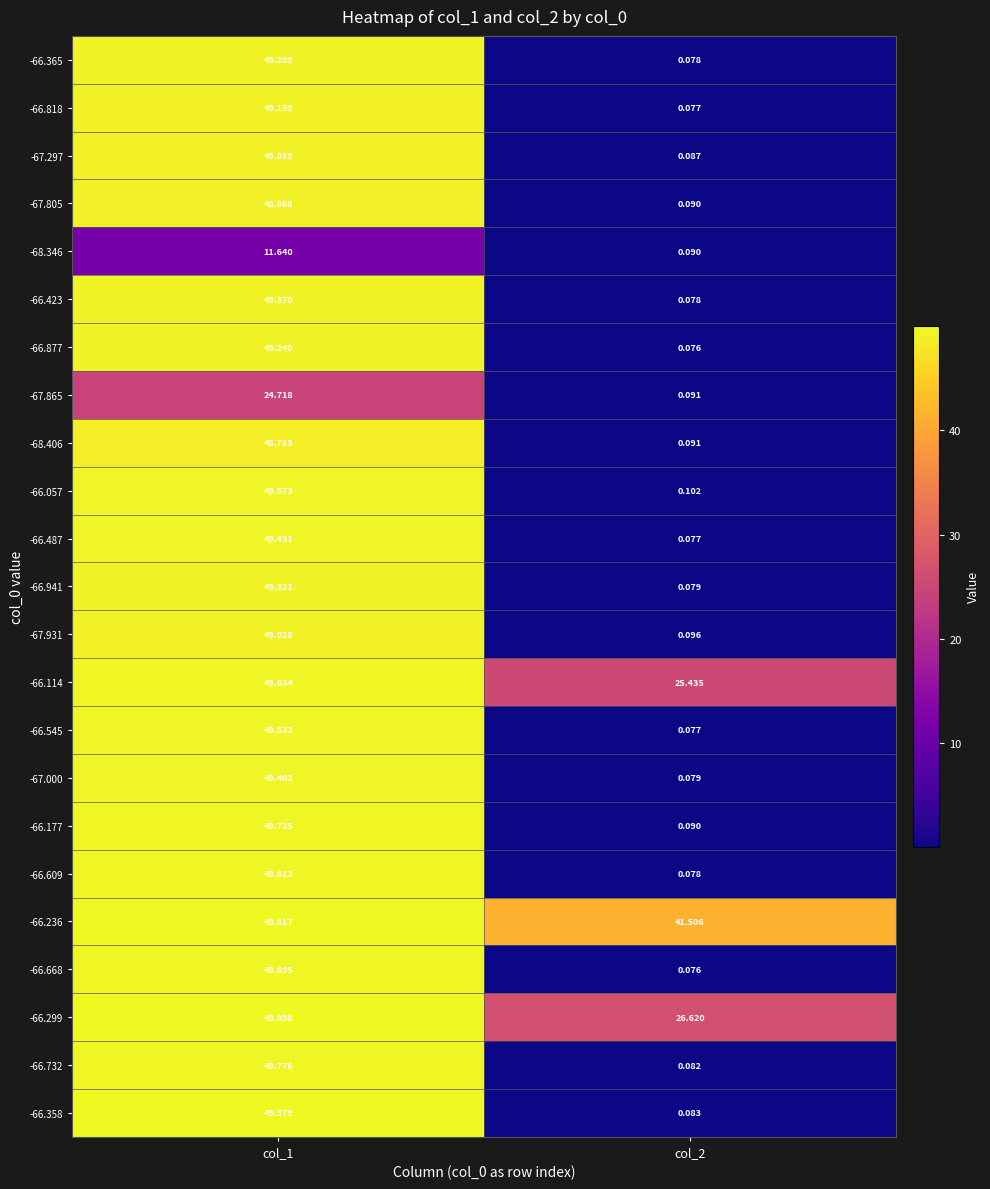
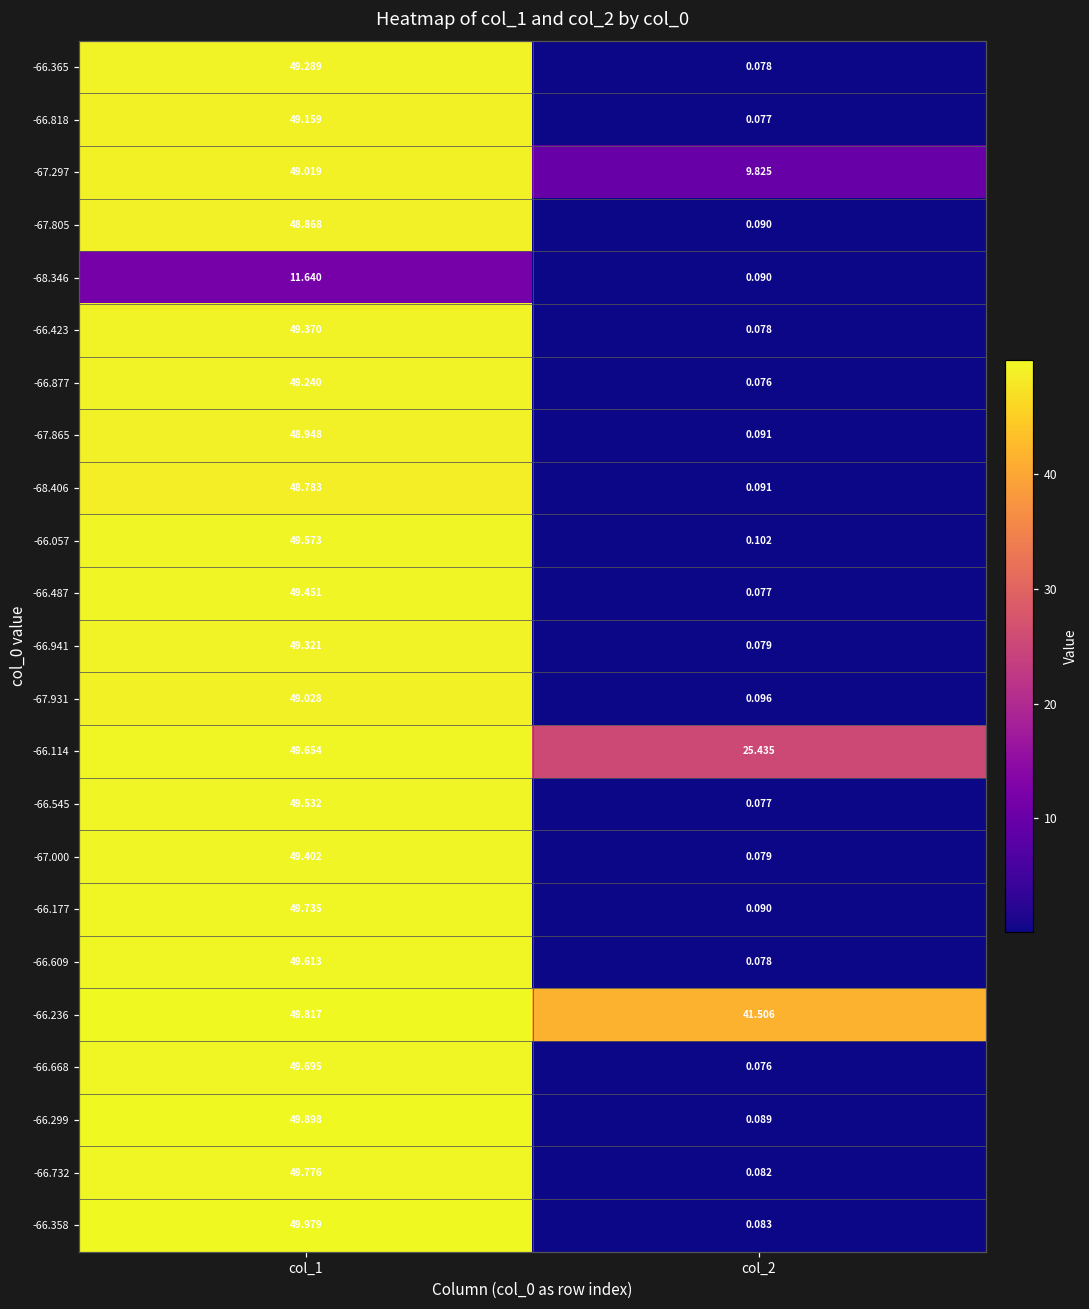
-67.297, col_2: 0.087 -> 9.825
-67.865, col_1: 24.718 -> 48.948
-66.299, col_2: 26.620 -> 0.089
